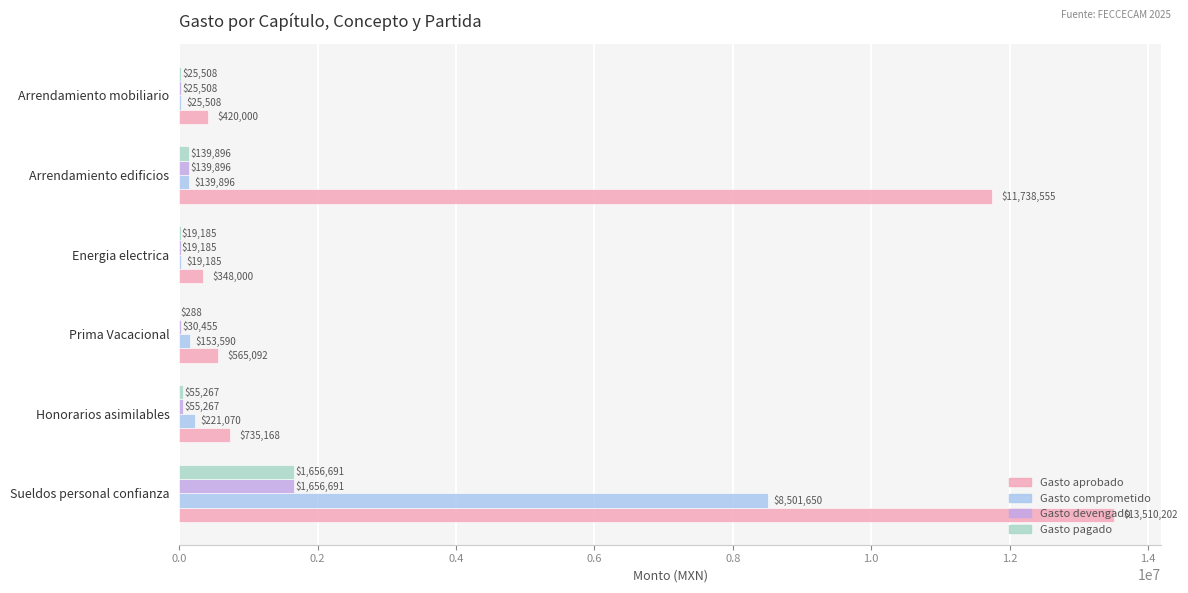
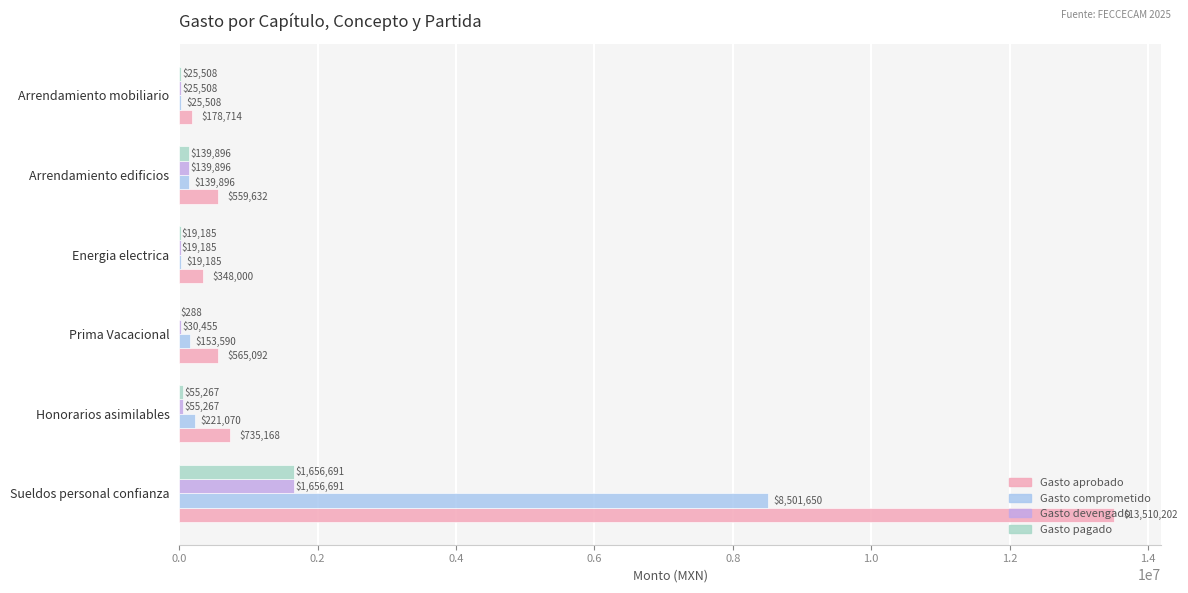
Gasto aprobado, Arrendamiento mobiliario: $420,000 -> $178,714
Gasto aprobado, Arrendamiento edificios: $11,738,555 -> $559,632
